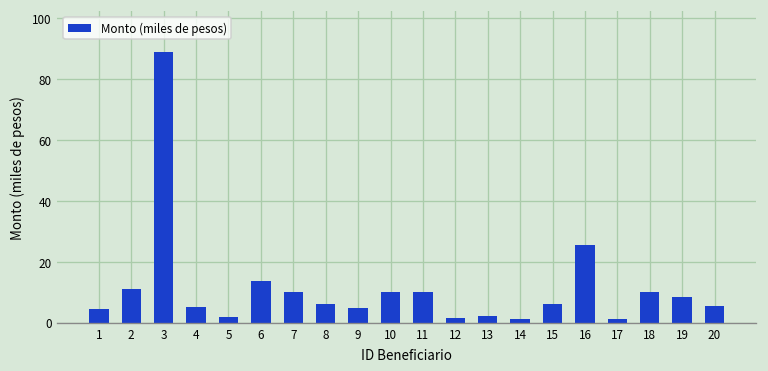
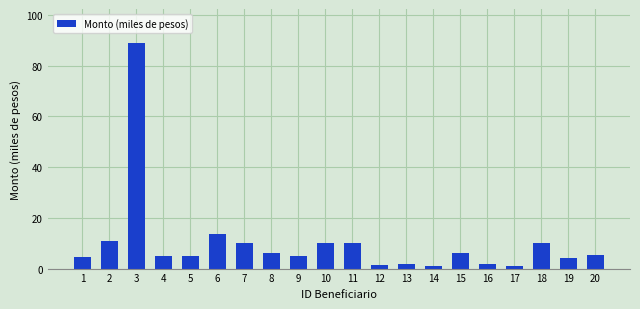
5: 2 -> 5
16: 25 -> 2
19: 9 -> 4
